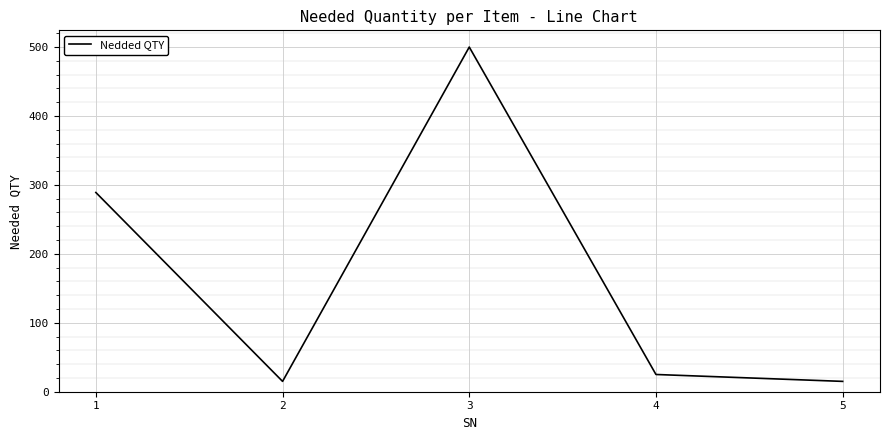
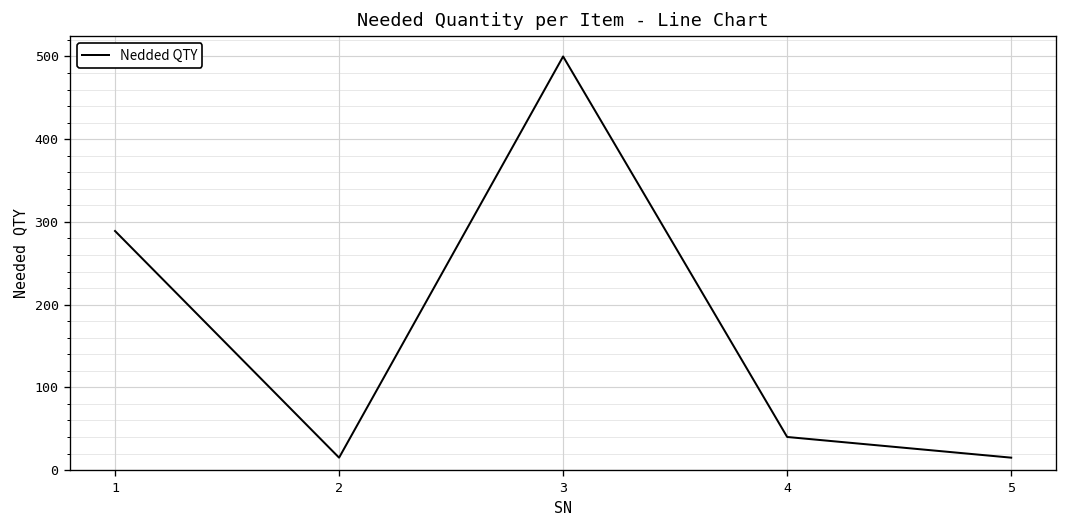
4: 30 -> 40
